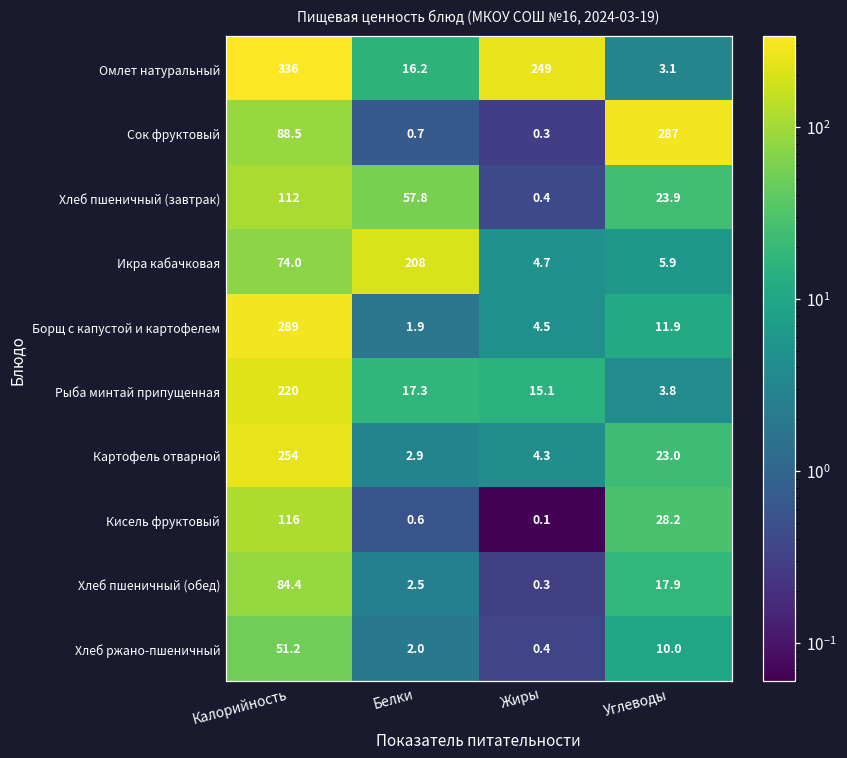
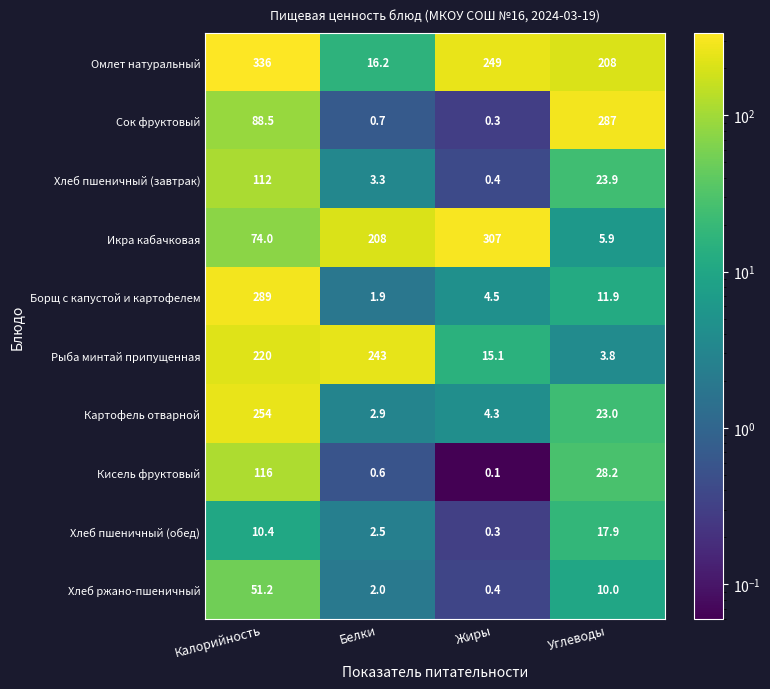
Омлет натуральный, Углеводы: 3.1 -> 208
Хлеб пшеничный (завтрак), Белки: 57.8 -> 3.3
Икра кабачковая, Жиры: 4.7 -> 307
Рыба минтай припущенная, Белки: 17.3 -> 243
Хлеб пшеничный (обед), Калорийность: 84.4 -> 10.4
